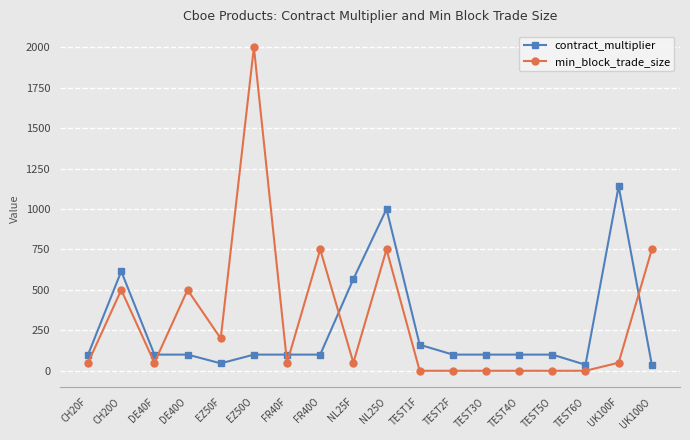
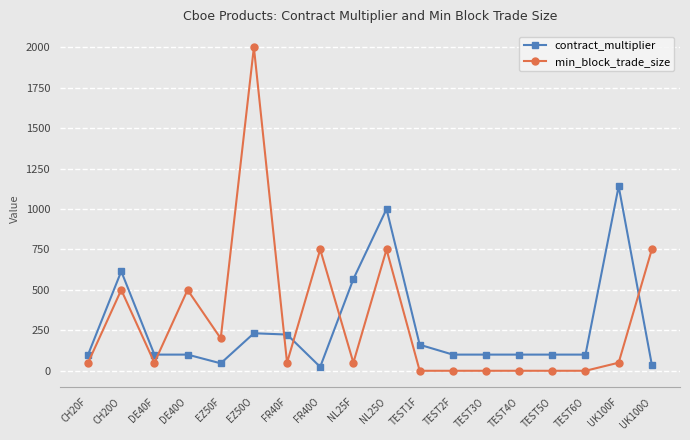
contract_multiplier, EZ50O: 100 -> 230
contract_multiplier, FR40F: 100 -> 220
contract_multiplier, FR40O: 100 -> 20
contract_multiplier, TEST6O: 40 -> 100
